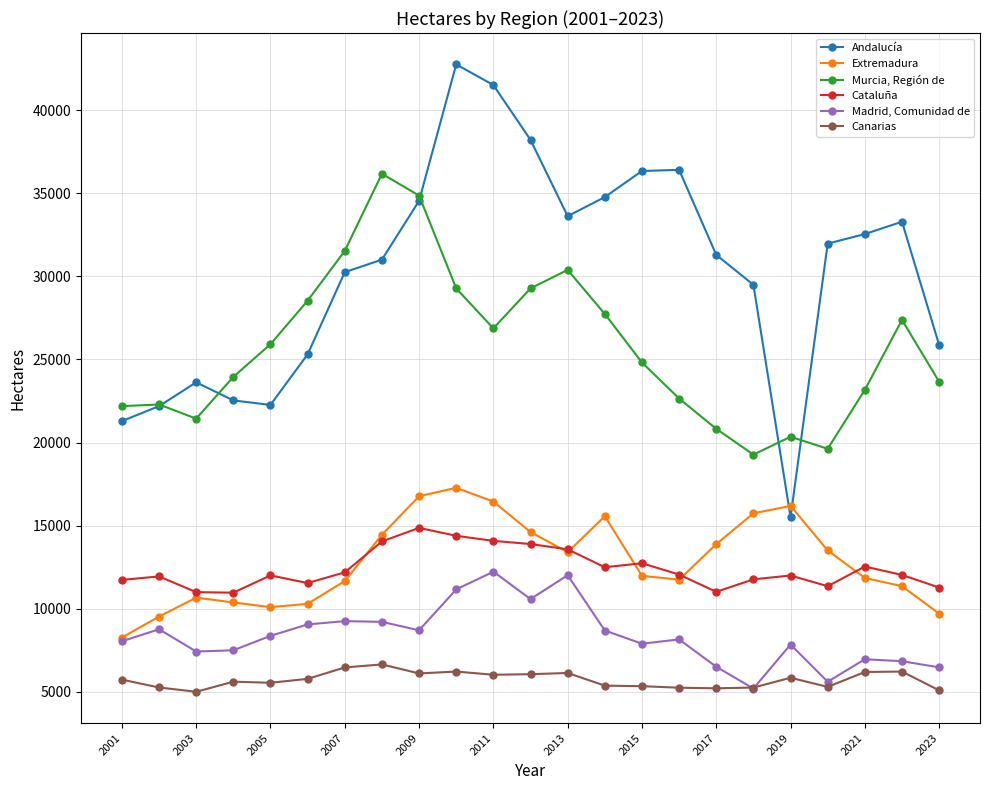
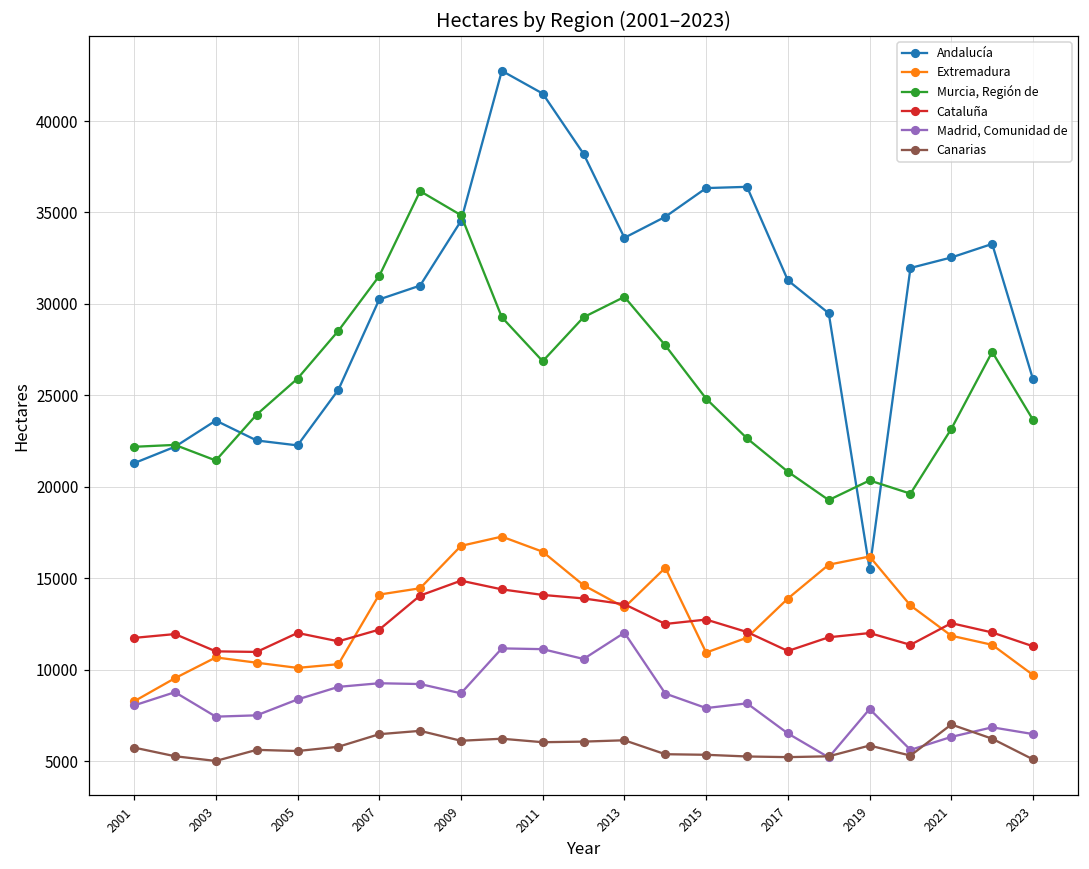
Extremadura, 2007: 11700 -> 14100
Madrid, Comunidad de, 2011: 12200 -> 11100
Extremadura, 2015: 12000 -> 10900
Madrid, Comunidad de, 2021: 7000 -> 6300
Canarias, 2021: 6200 -> 7000
